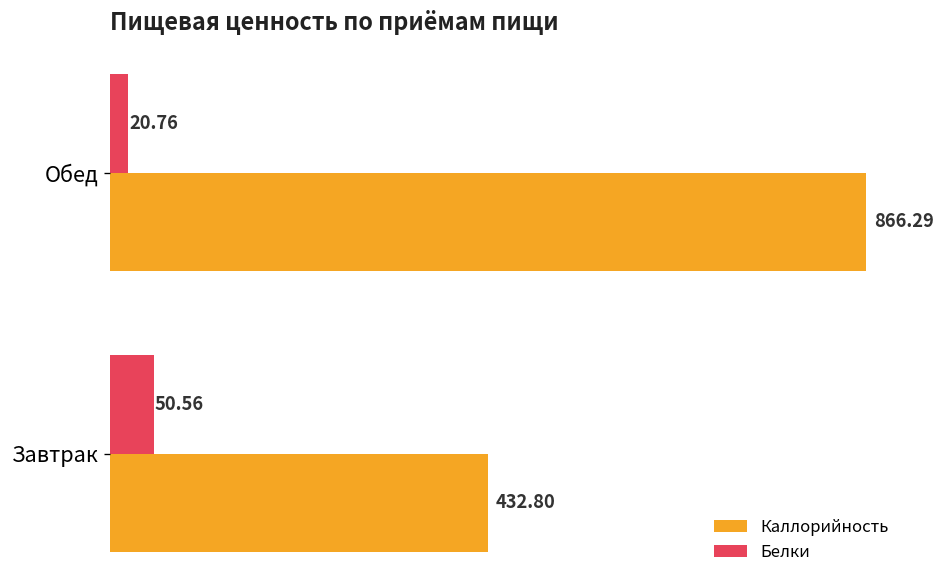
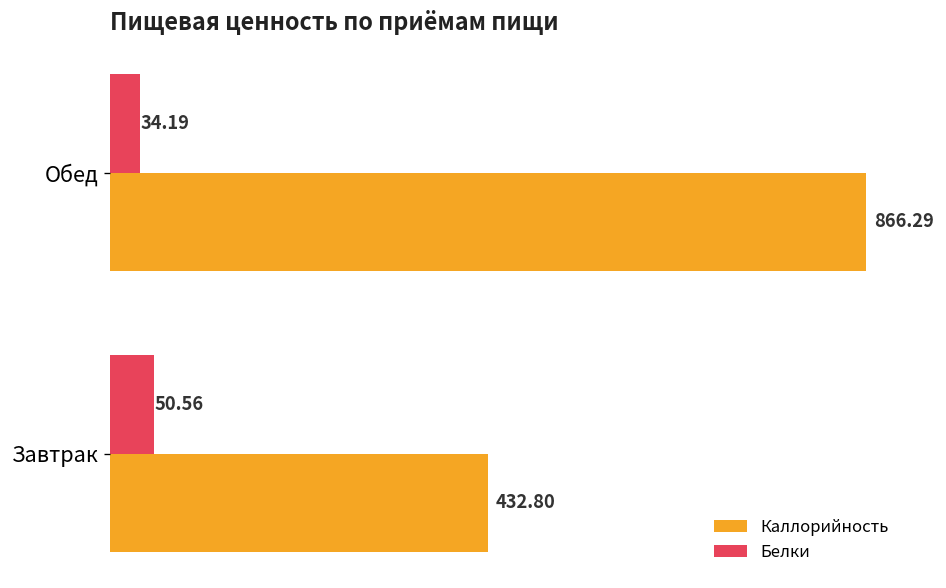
Белки, Обед: 20.76 -> 34.19
